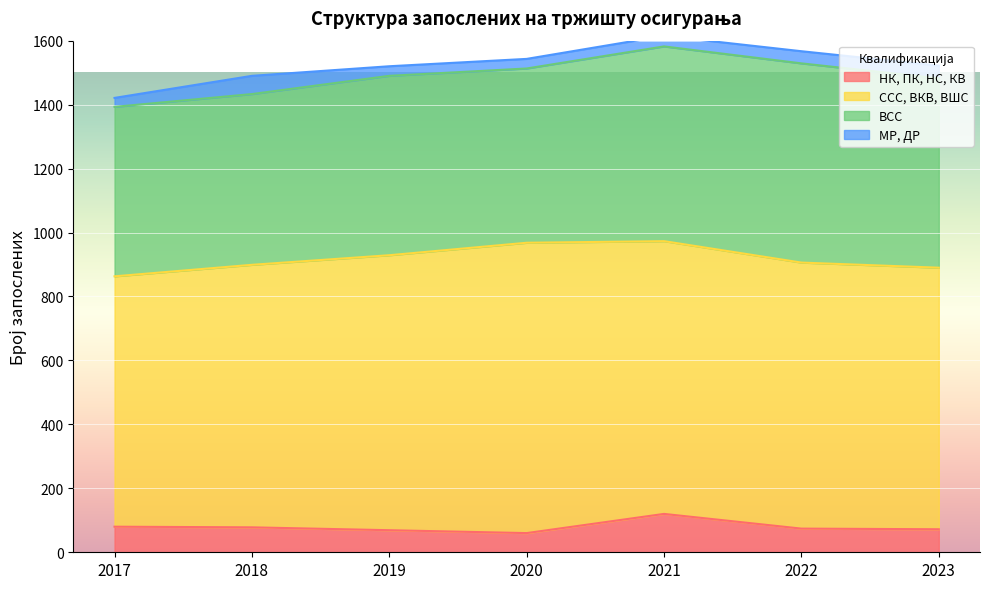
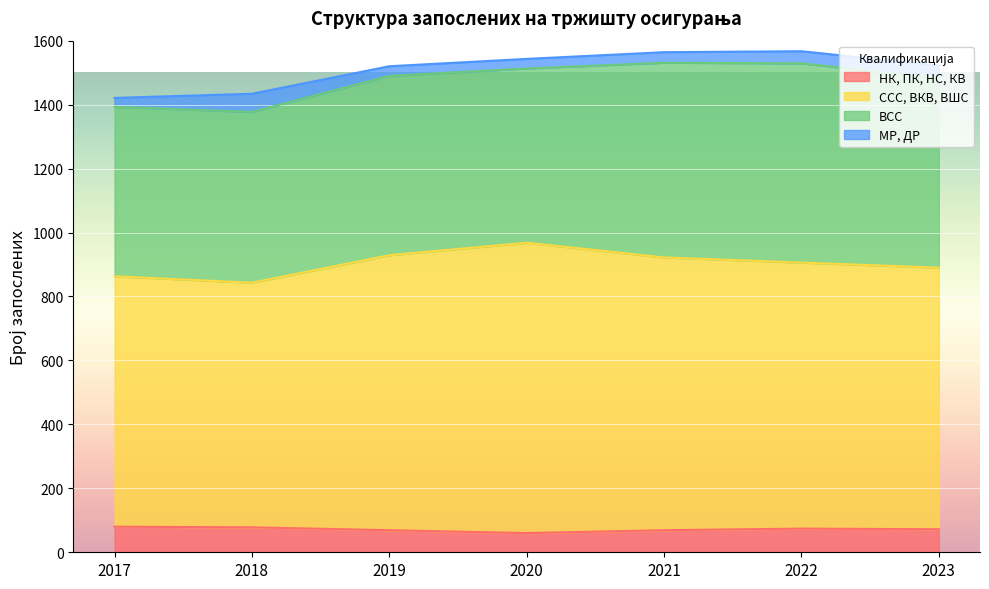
ССС, ВКВ, ВШС, 2018: 820 -> 770
НК, ПК, НС, КВ, 2021: 120 -> 70
